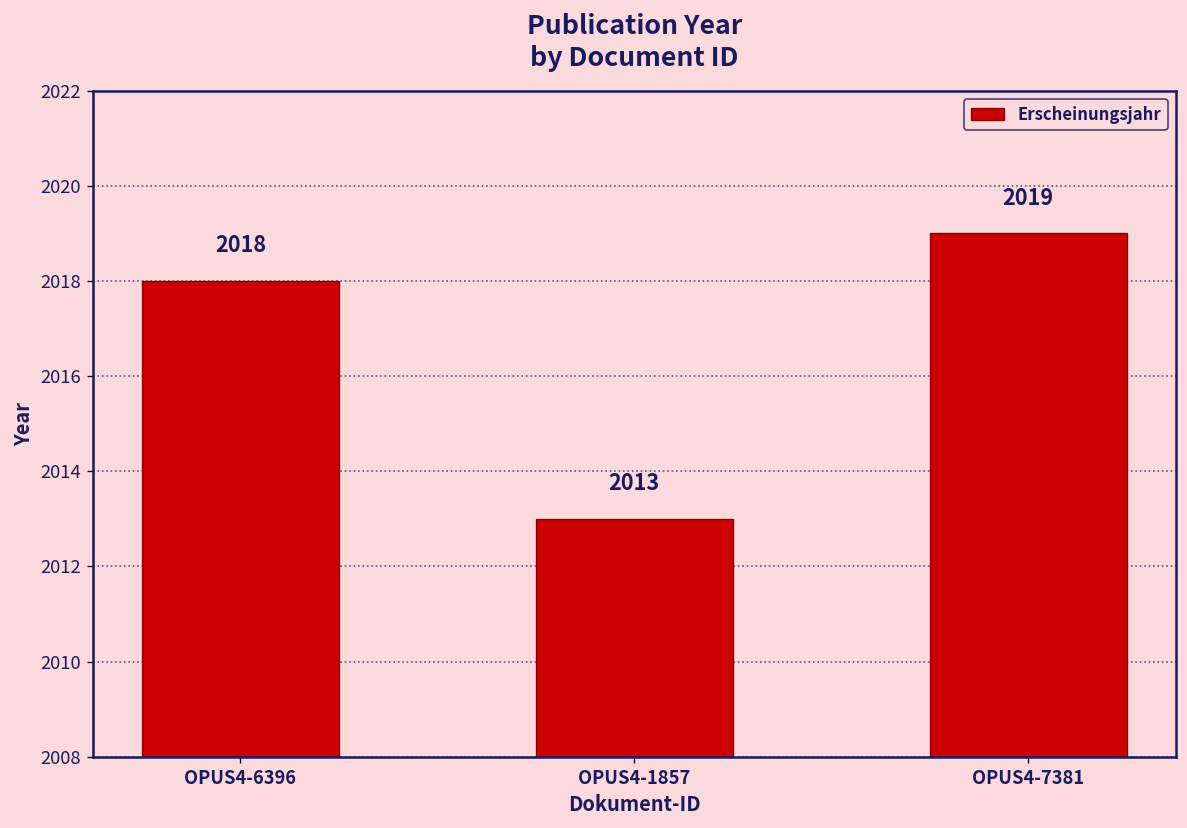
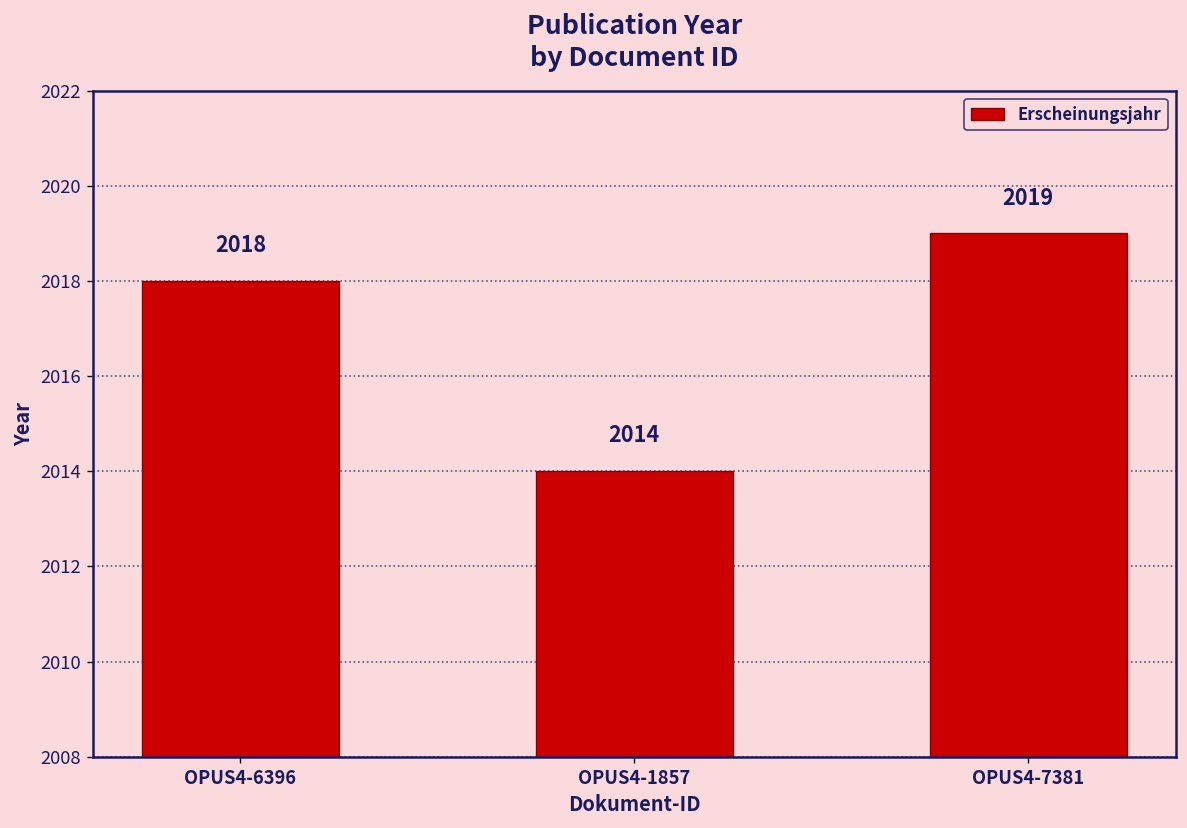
OPUS4-1857: 2013 -> 2014
